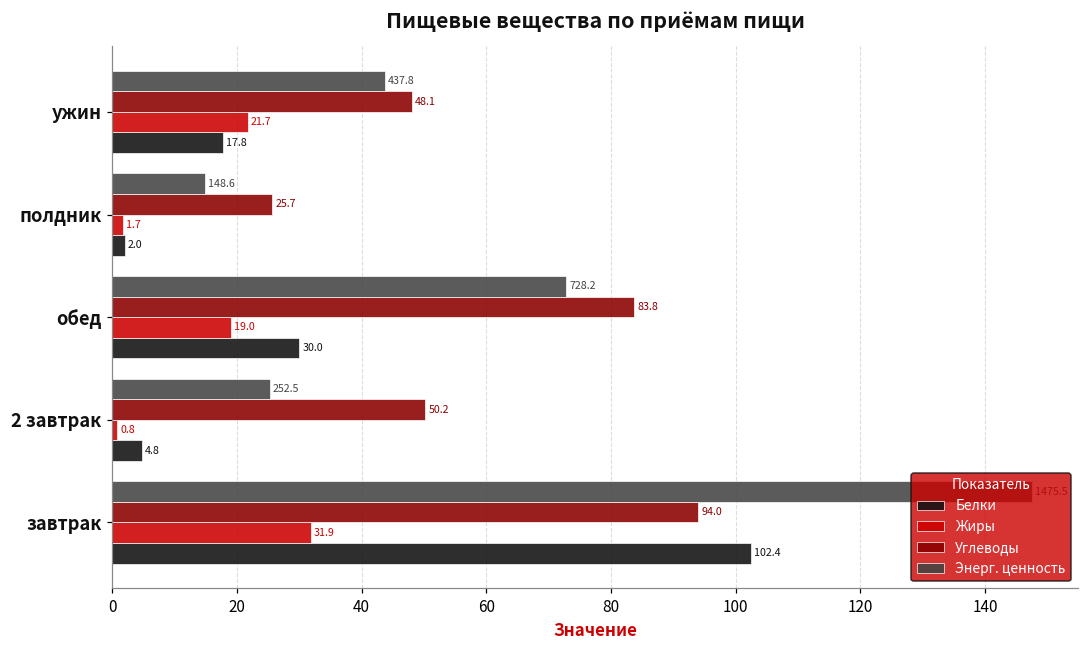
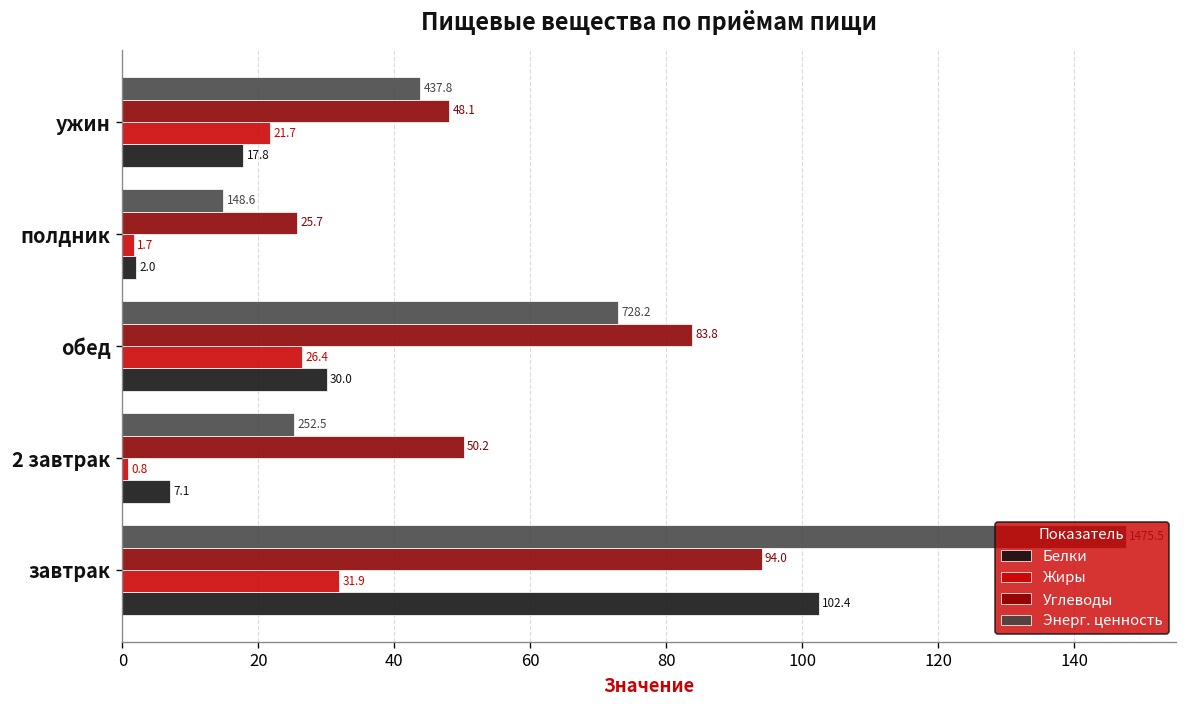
Жиры, обед: 19.0 -> 26.4
Белки, 2 завтрак: 4.8 -> 7.1
